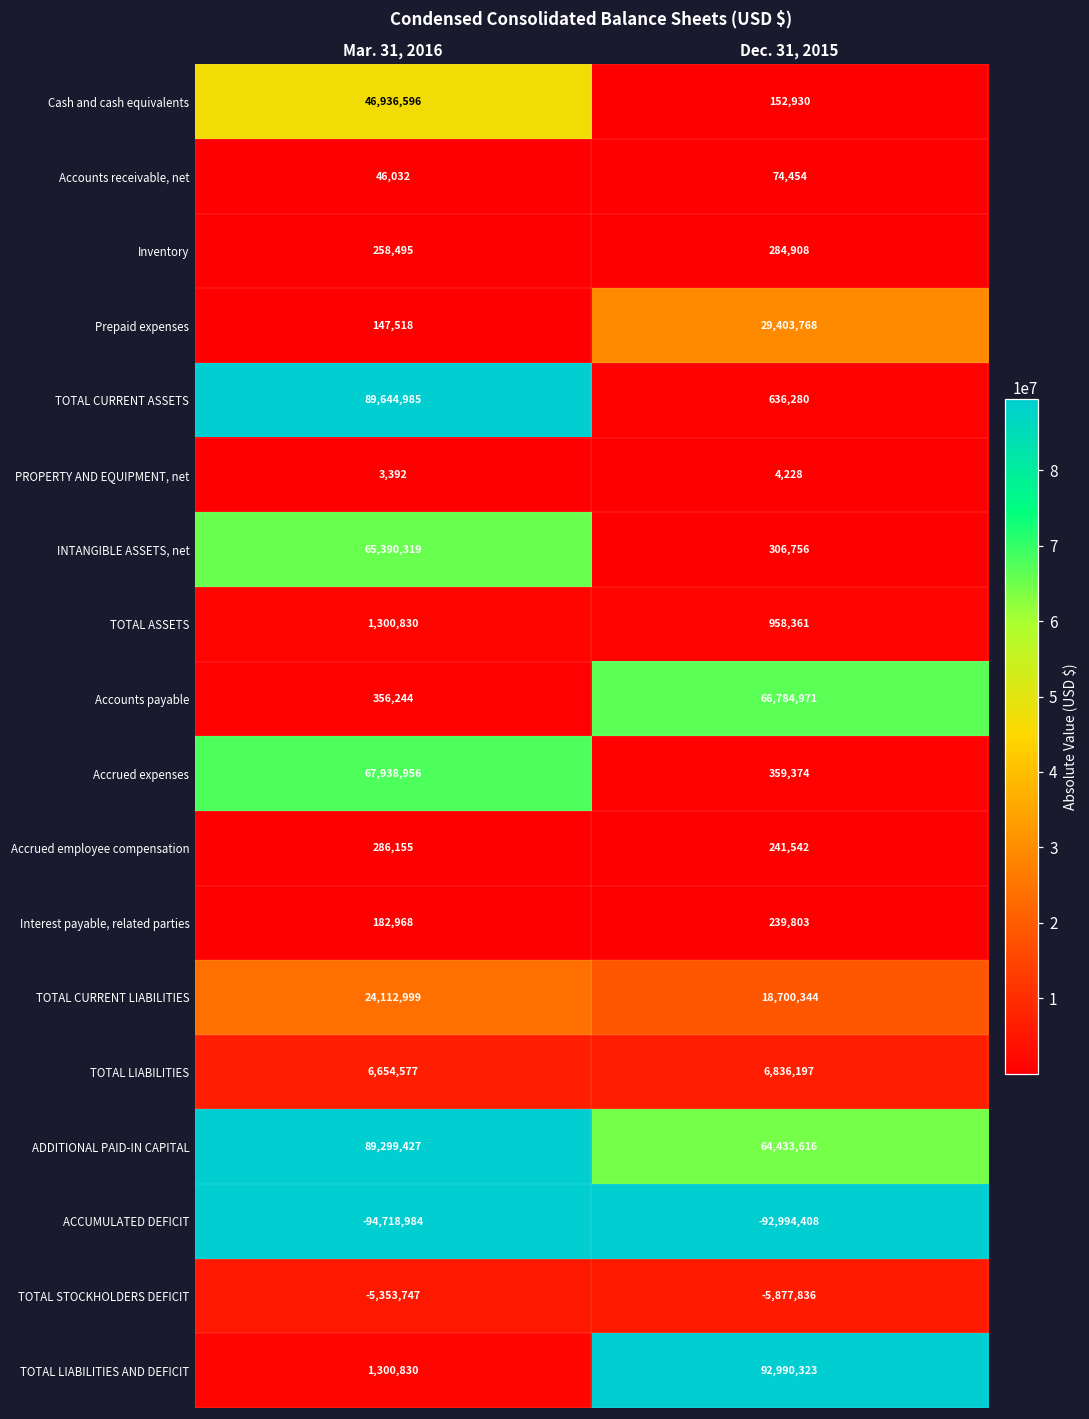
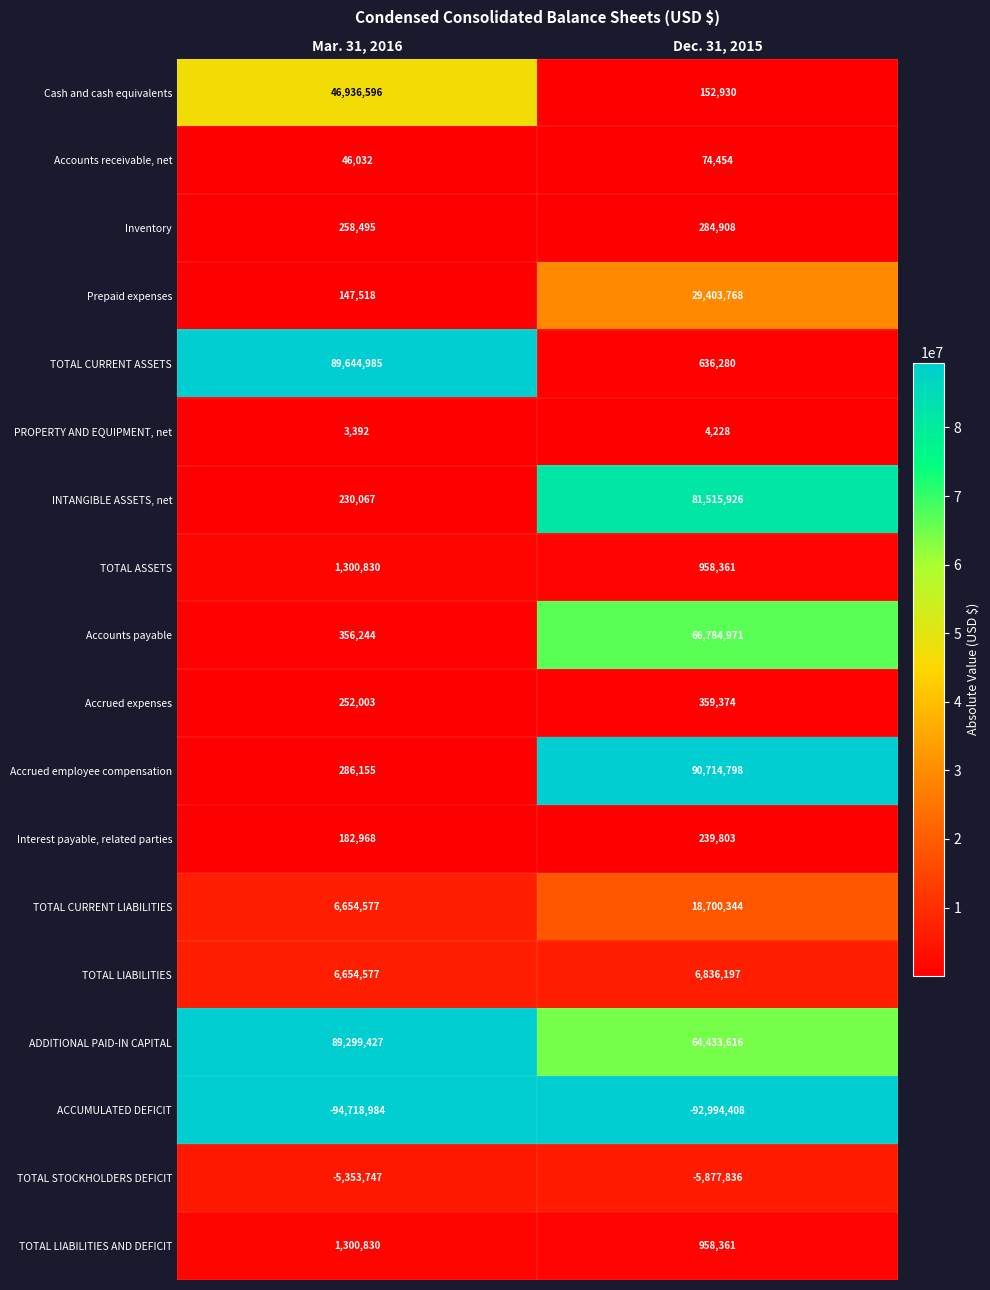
INTANGIBLE ASSETS, net, Mar. 31, 2016: 65,390,319 -> 230,067
INTANGIBLE ASSETS, net, Dec. 31, 2015: 306,756 -> 81,515,926
Accrued expenses, Mar. 31, 2016: 67,938,956 -> 252,003
Accrued employee compensation, Dec. 31, 2015: 241,542 -> 90,714,798
TOTAL CURRENT LIABILITIES, Mar. 31, 2016: 24,112,999 -> 6,654,577
TOTAL LIABILITIES AND DEFICIT, Dec. 31, 2015: 92,990,323 -> 958,361
